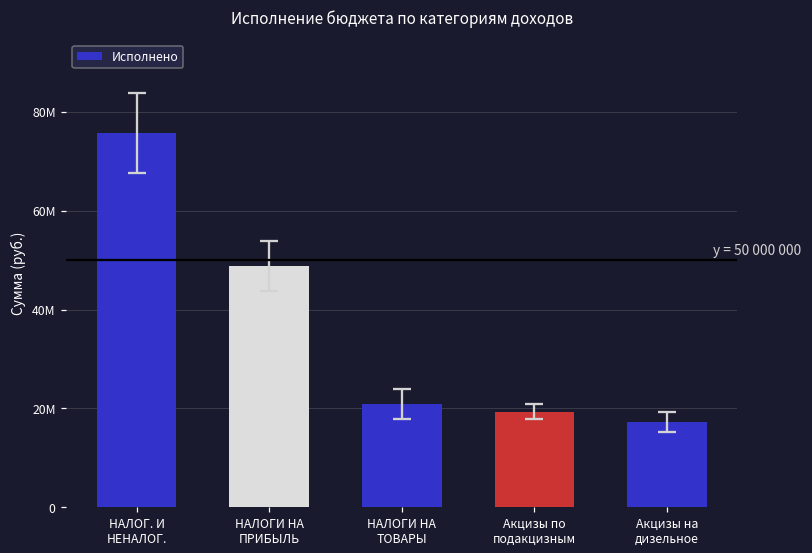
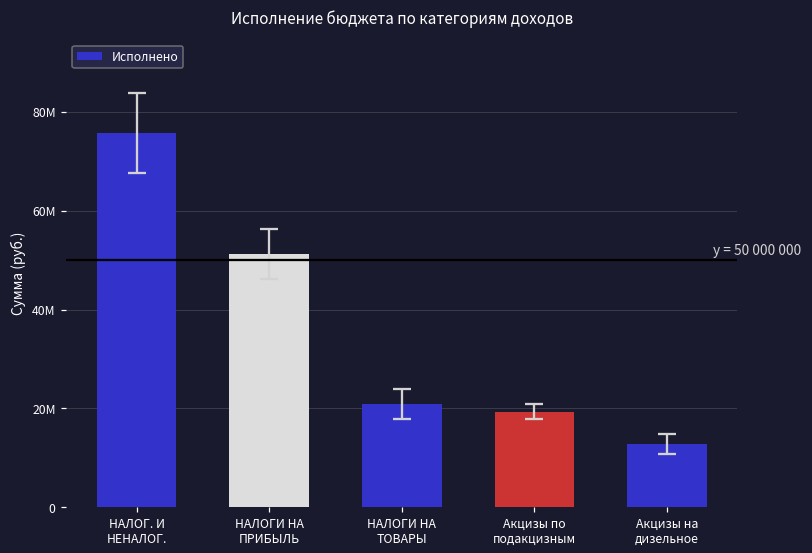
Исполнено, НАЛОГИ НА ПРИБЫЛЬ: 49000000 -> 51000000
Исполнено, Акцизы на дизельное: 17000000 -> 13000000
